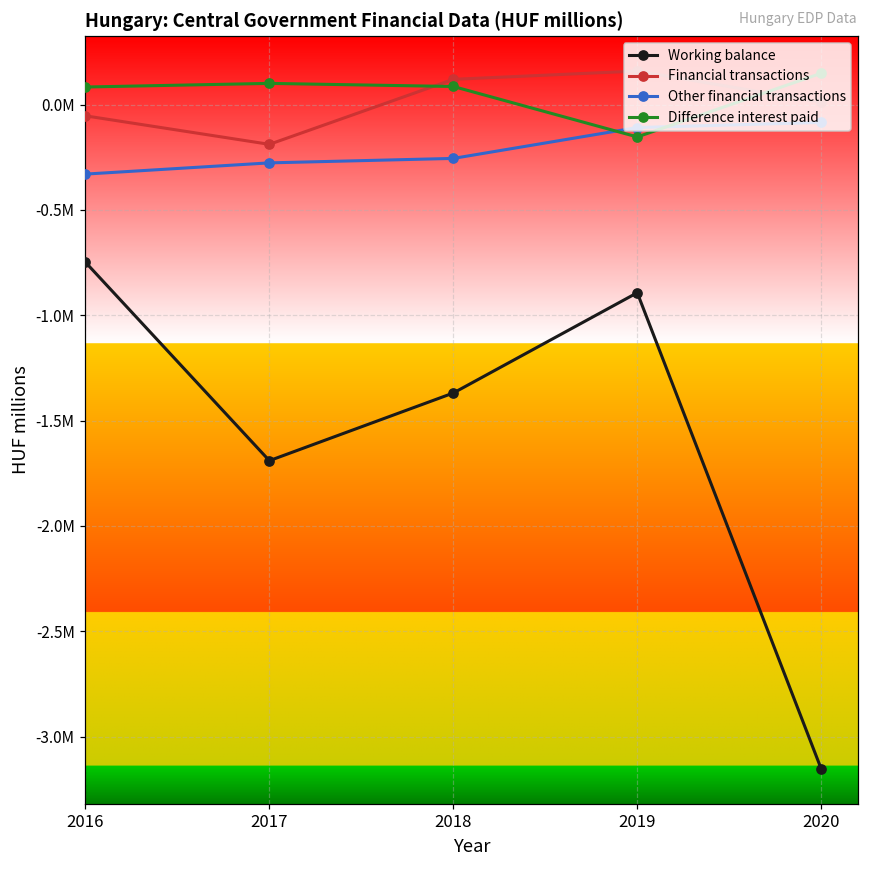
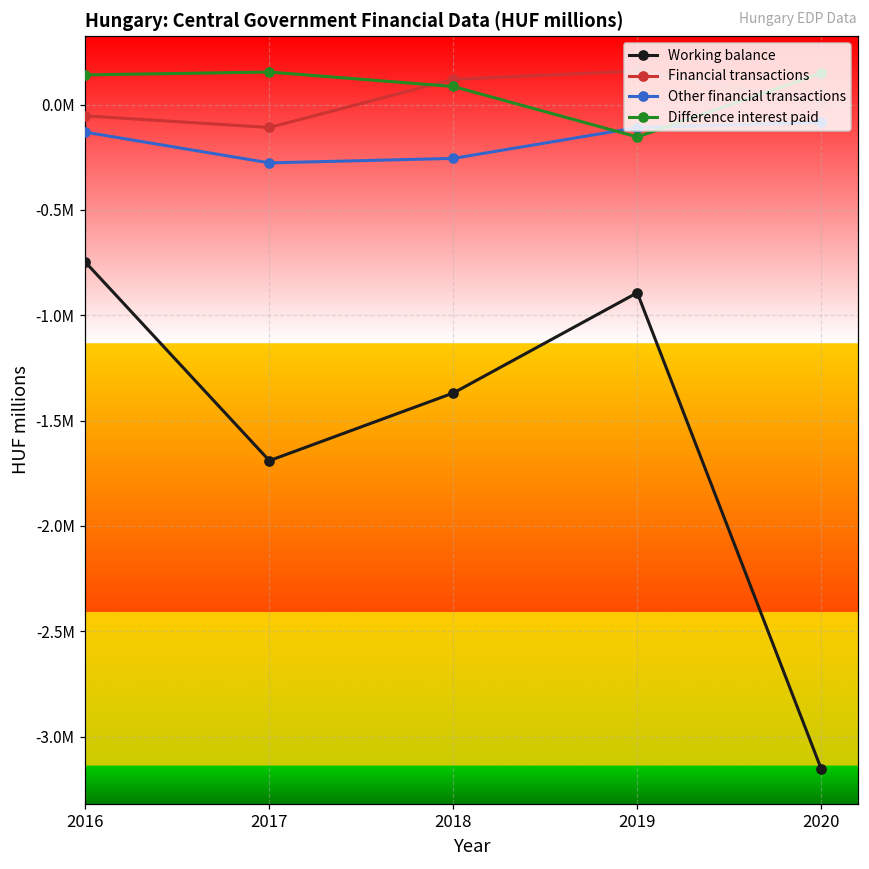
Other financial transactions, 2016: -330000 -> -130000
Difference interest paid, 2016: 80000 -> 140000
Financial transactions, 2017: -190000 -> -110000
Difference interest paid, 2017: 100000 -> 150000
